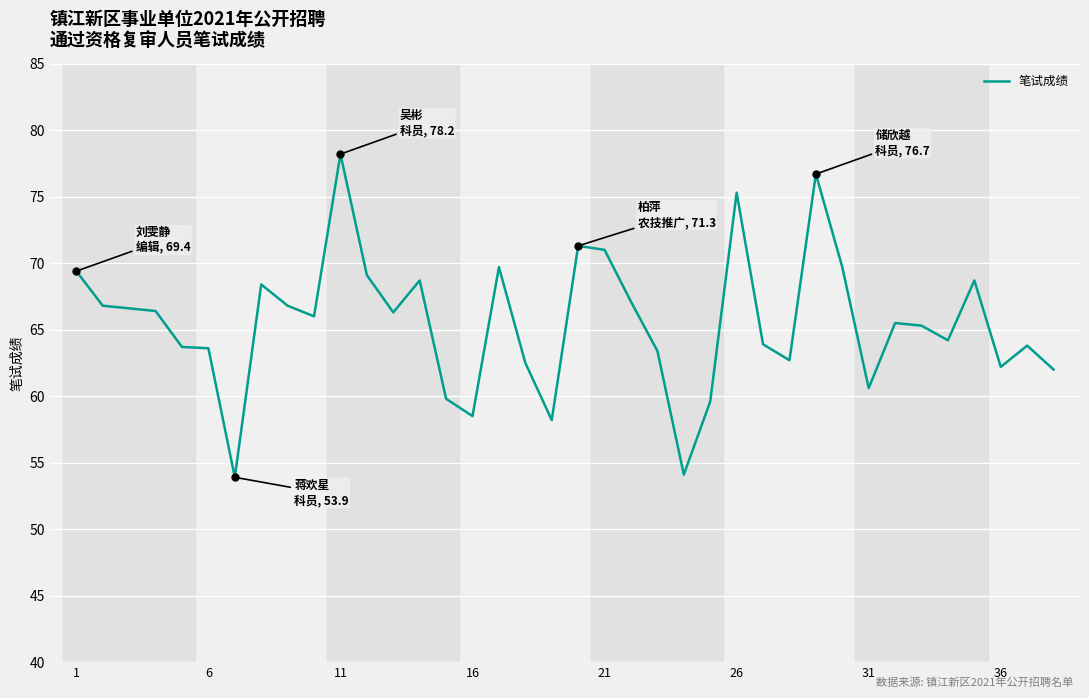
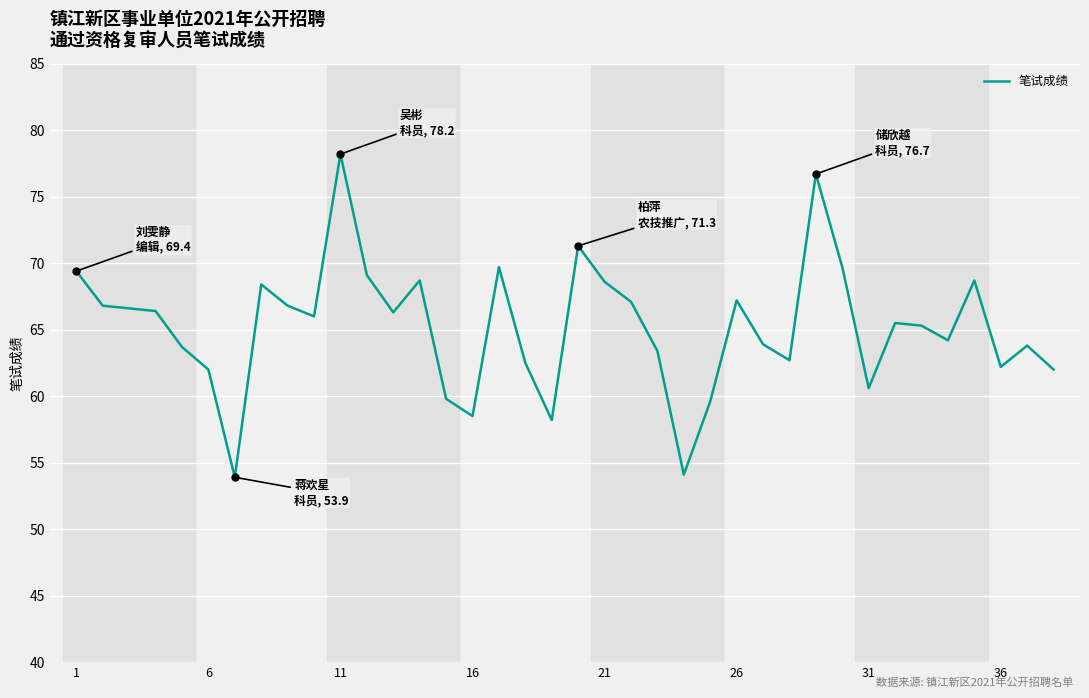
笔试成绩, 6: 63.6 -> 62.0
笔试成绩, 21: 71.0 -> 68.6
笔试成绩, 26: 75.3 -> 67.2
